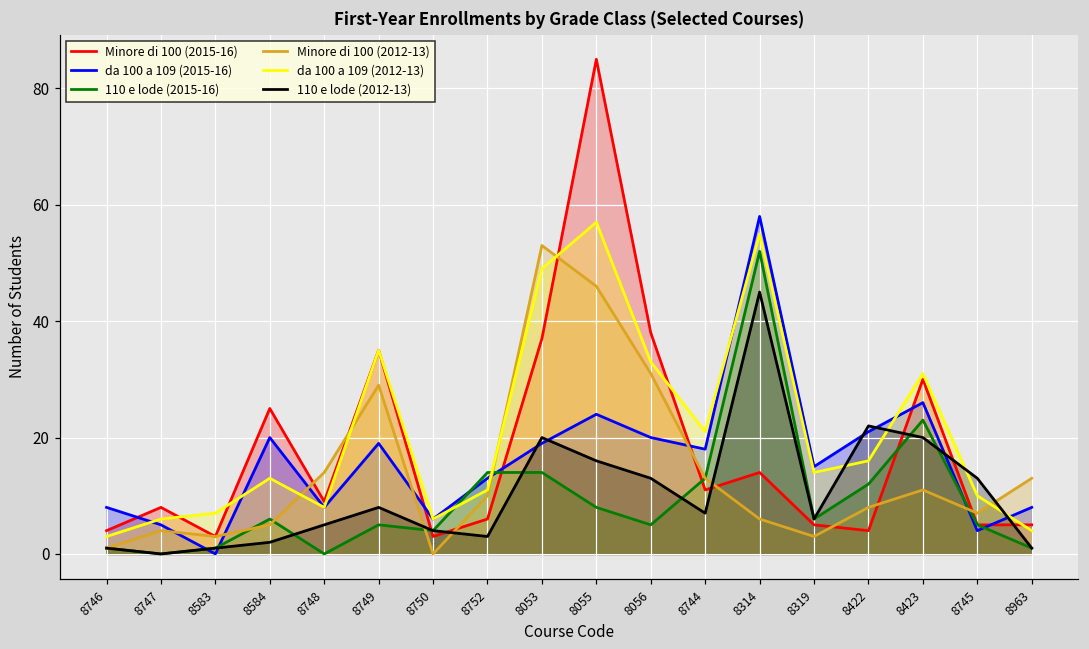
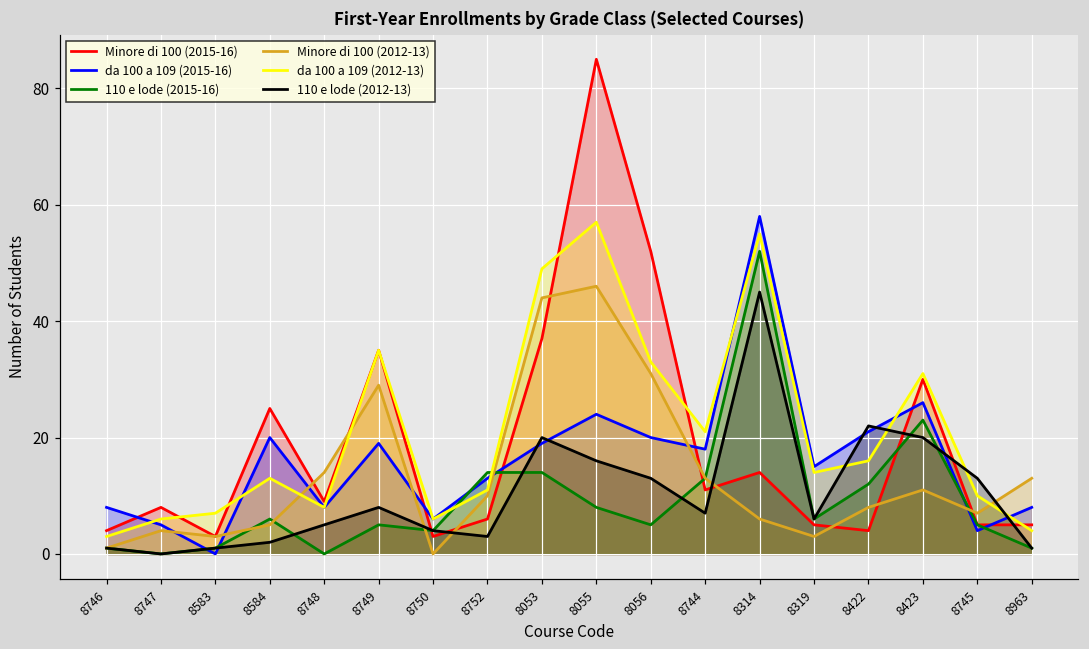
Minore di 100 (2012-13), 8053: 53 -> 44
Minore di 100 (2015-16), 8056: 38 -> 52
